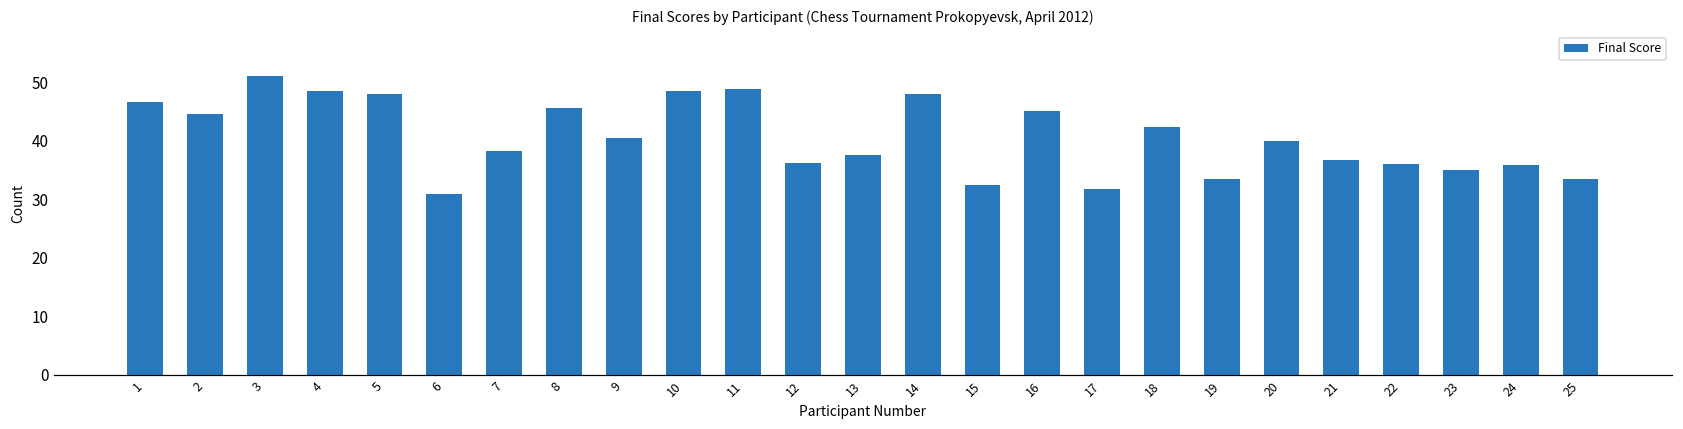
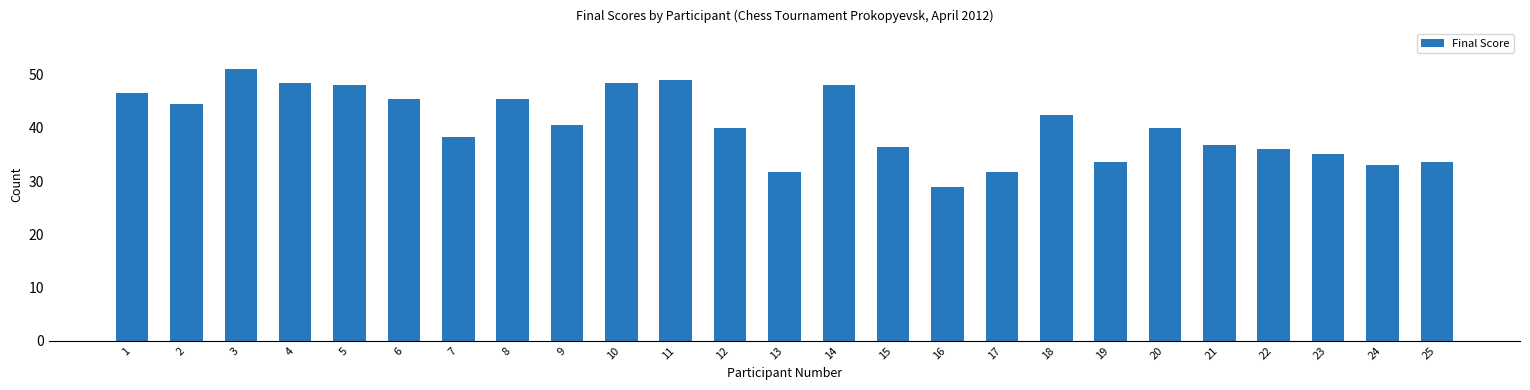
6: 31 -> 46
12: 36 -> 40
13: 38 -> 32
15: 33 -> 36
16: 45 -> 29
24: 36 -> 33
